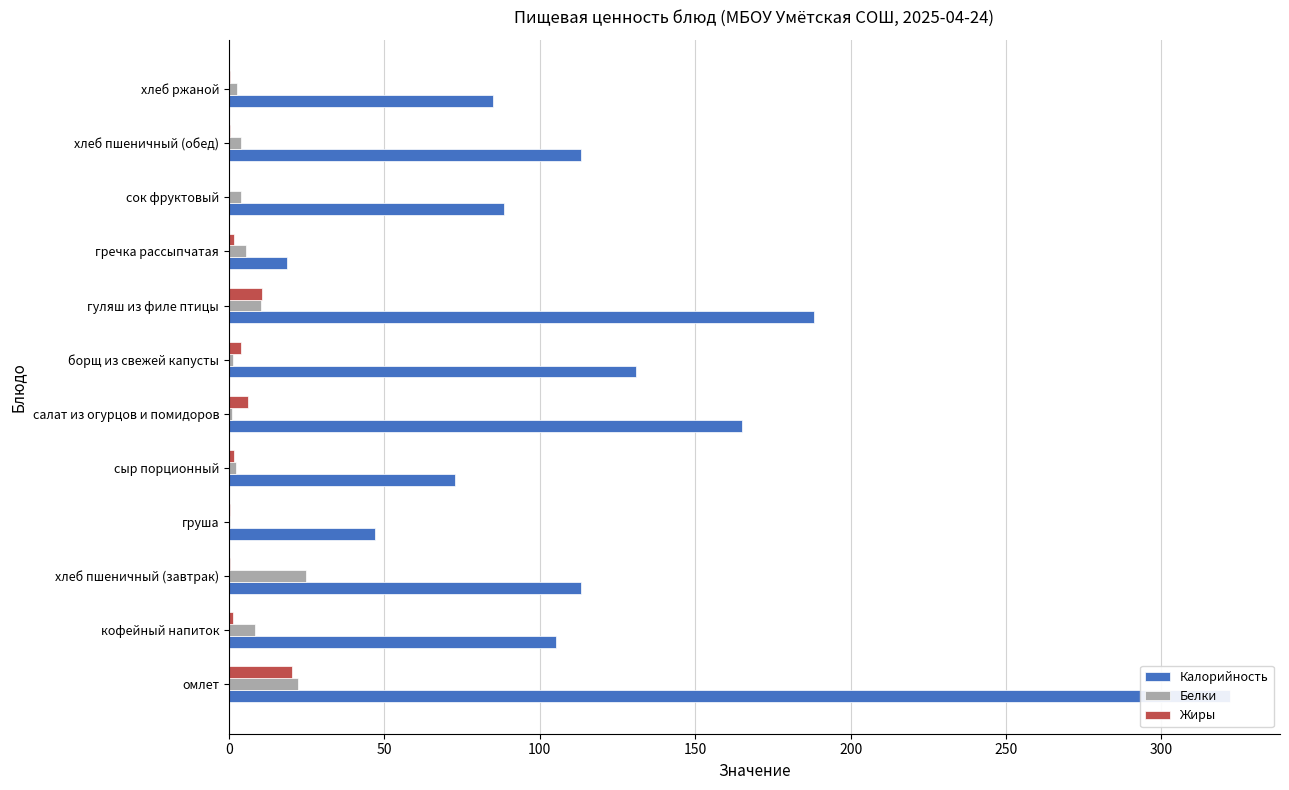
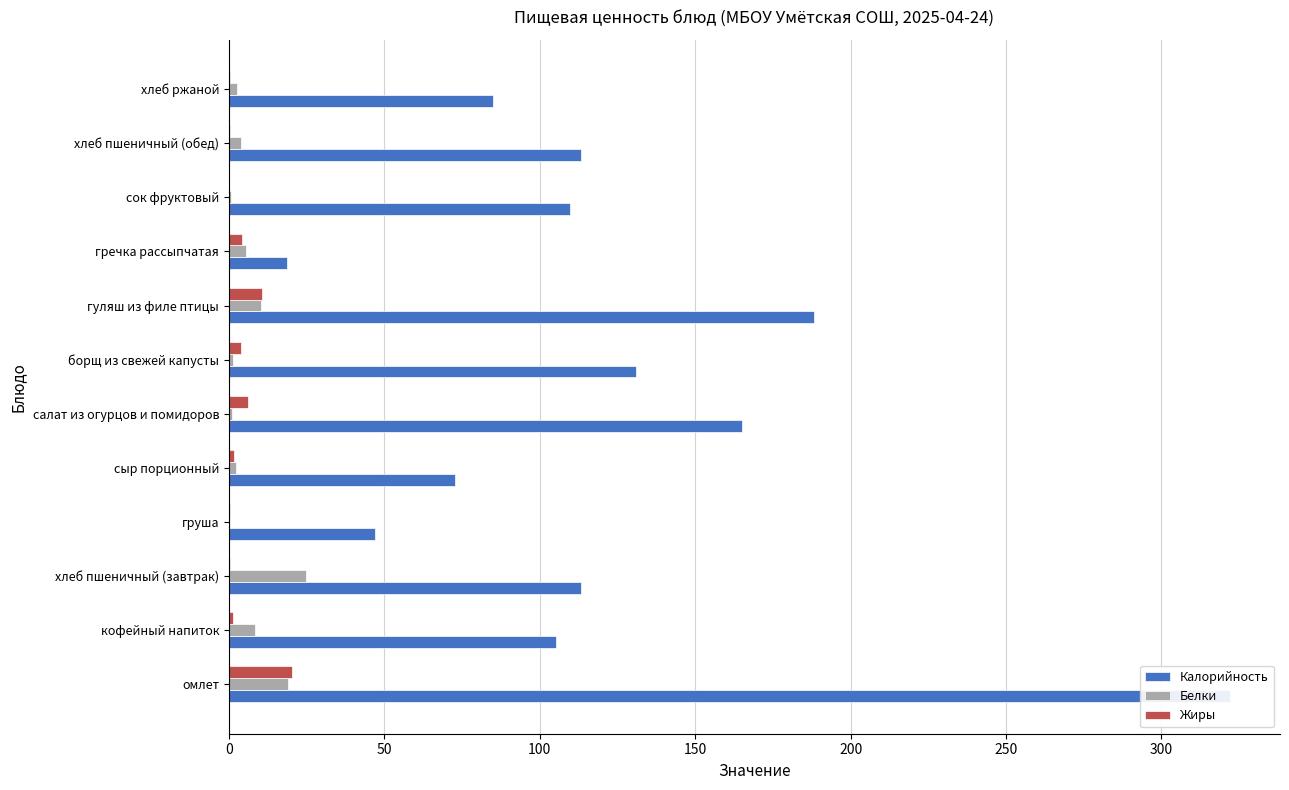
Белки, сок фруктовый: 4 -> 1
Калорийность, сок фруктовый: 88 -> 110
Жиры, гречка рассыпчатая: 2 -> 4
Белки, омлет: 22 -> 19
